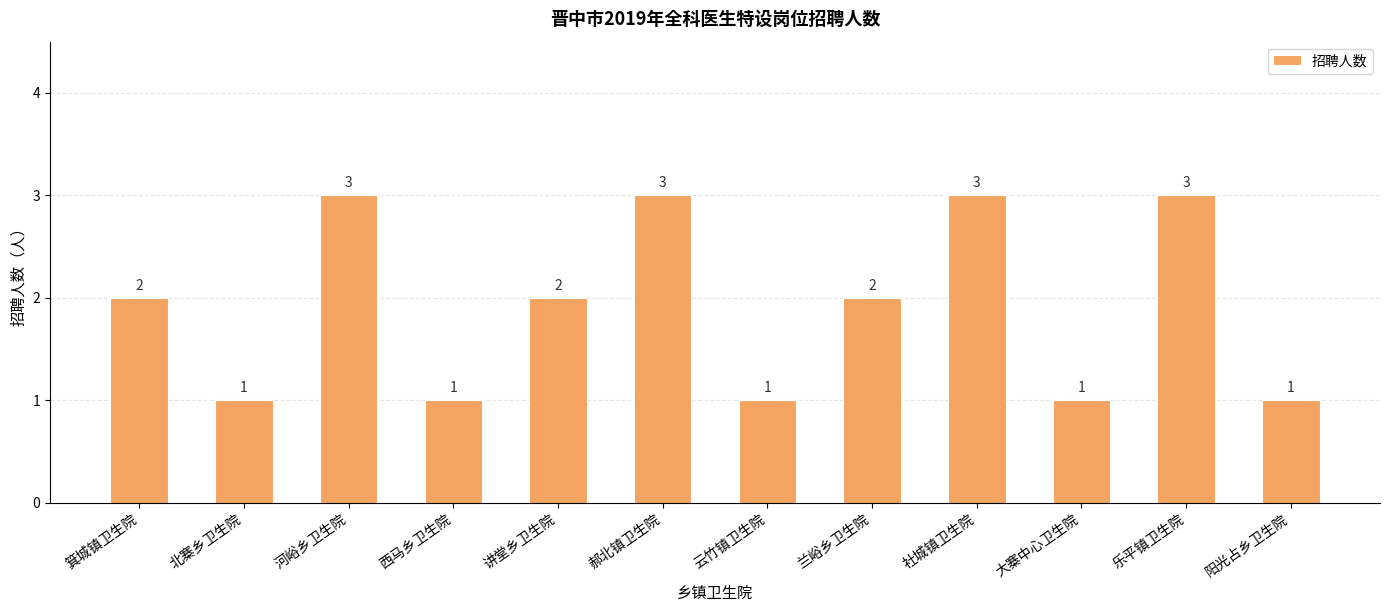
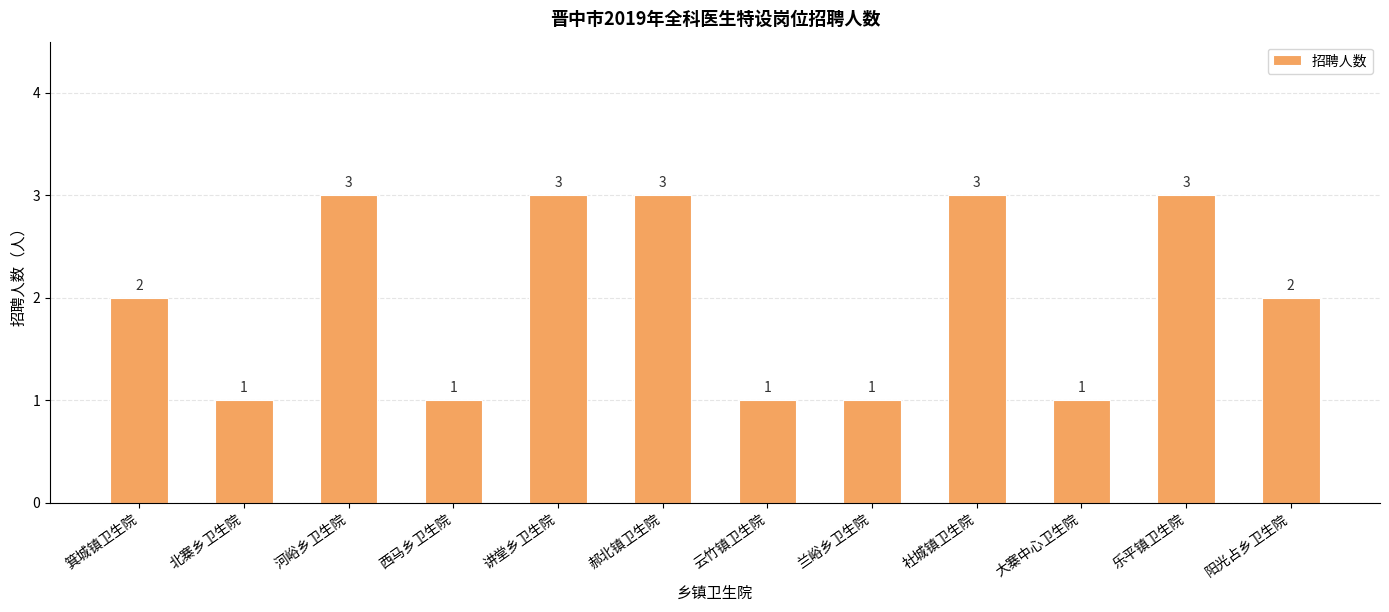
讲堂乡卫生院: 2 -> 3
兰峪乡卫生院: 2 -> 1
阳光占乡卫生院: 1 -> 2
